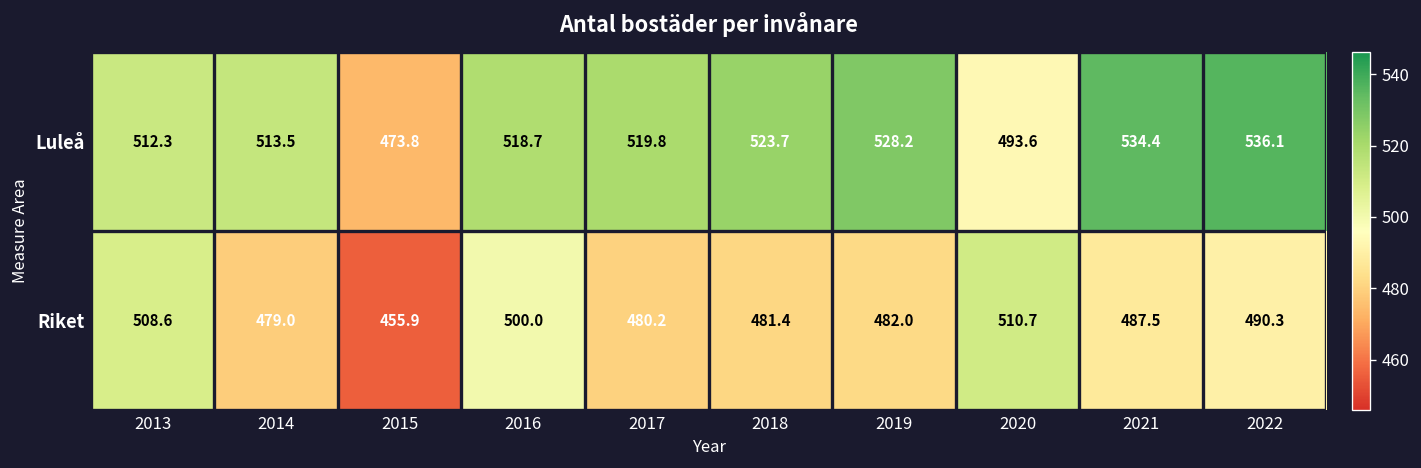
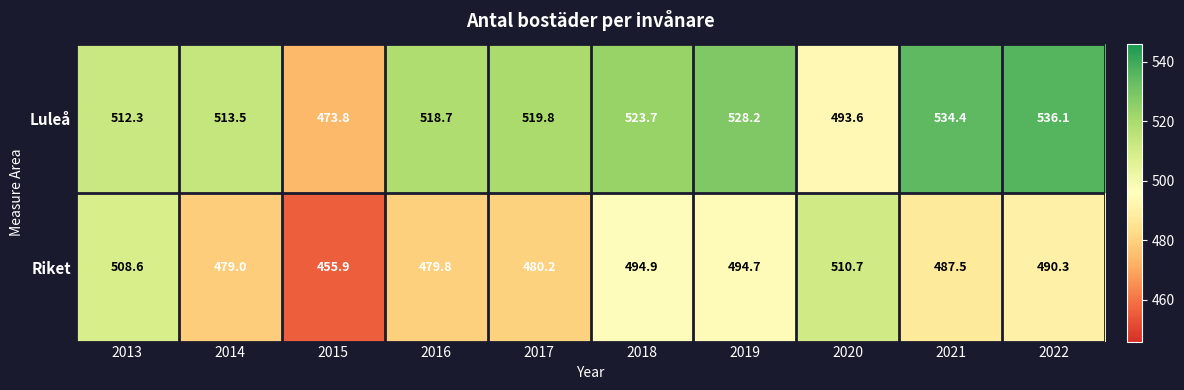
Riket, 2016: 500.0 -> 479.8
Riket, 2018: 481.4 -> 494.9
Riket, 2019: 482.0 -> 494.7
